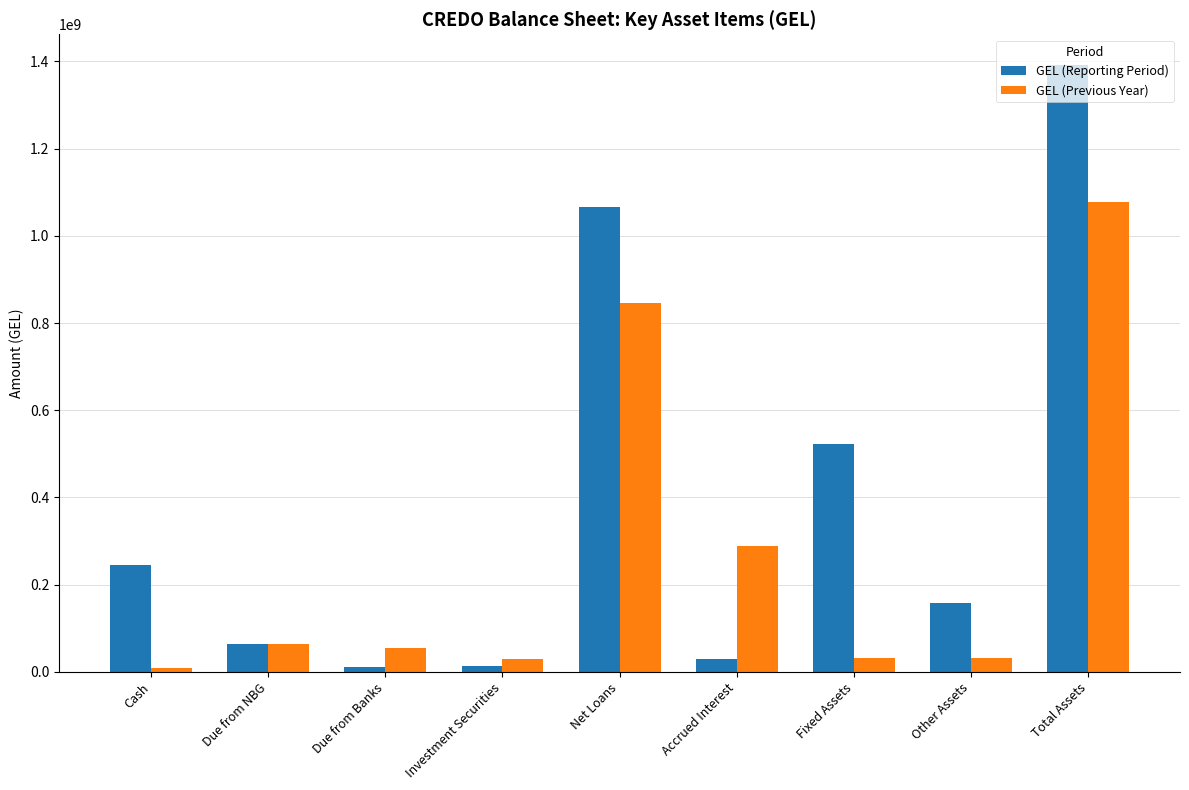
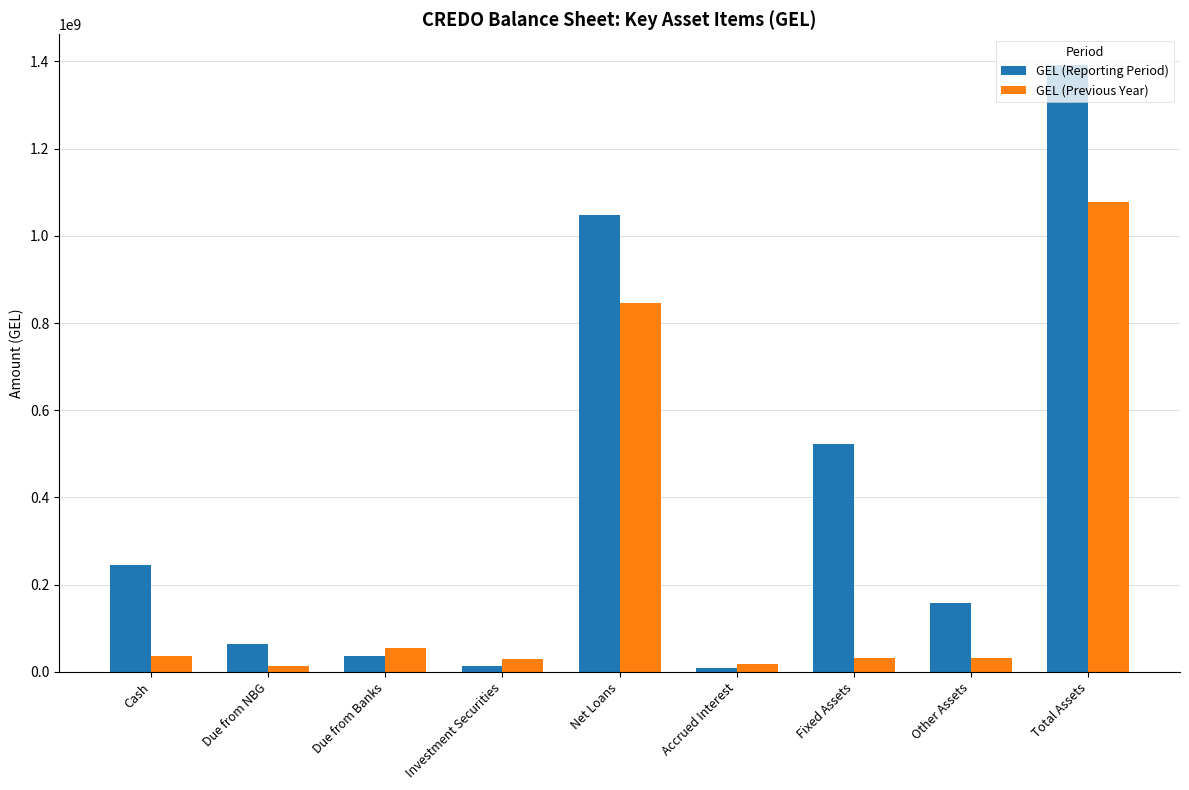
GEL (Previous Year), Cash: 10000000 -> 40000000
GEL (Previous Year), Due from NBG: 60000000 -> 10000000
GEL (Reporting Period), Due from Banks: 10000000 -> 40000000
GEL (Reporting Period), Net Loans: 1070000000 -> 1050000000
GEL (Reporting Period), Accrued Interest: 30000000 -> 10000000
GEL (Previous Year), Accrued Interest: 290000000 -> 20000000
